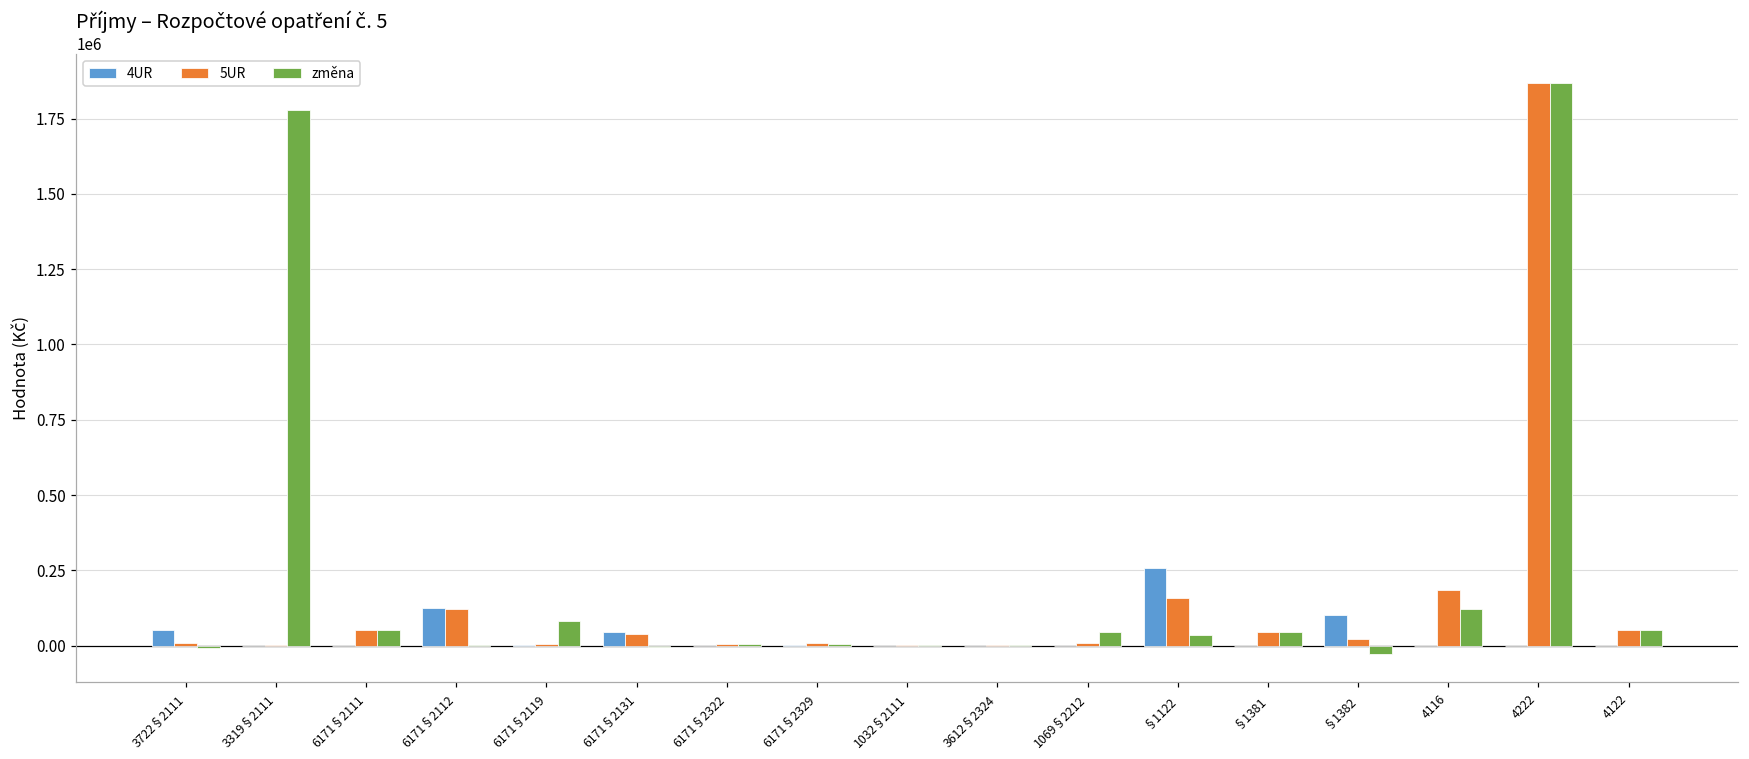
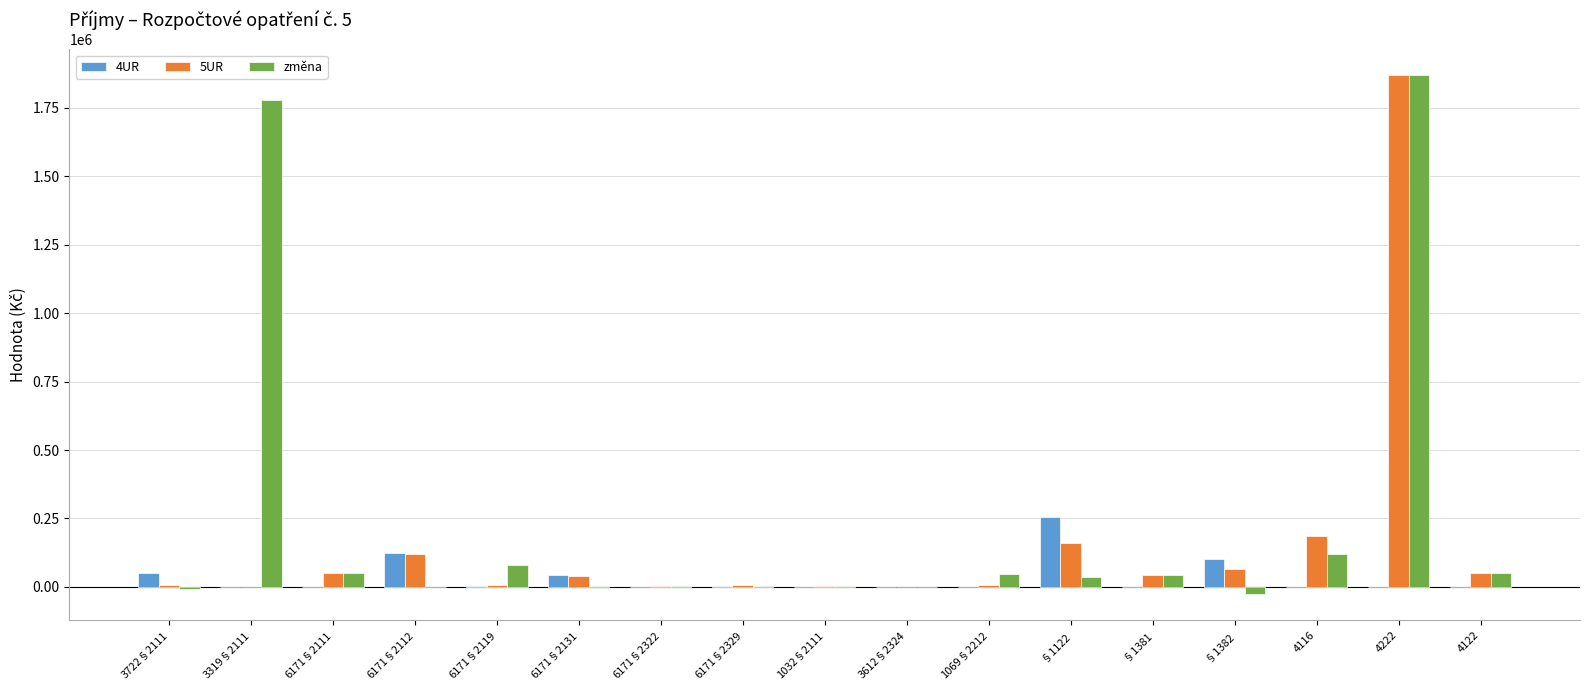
5UR, §1382: 20000 -> 70000
